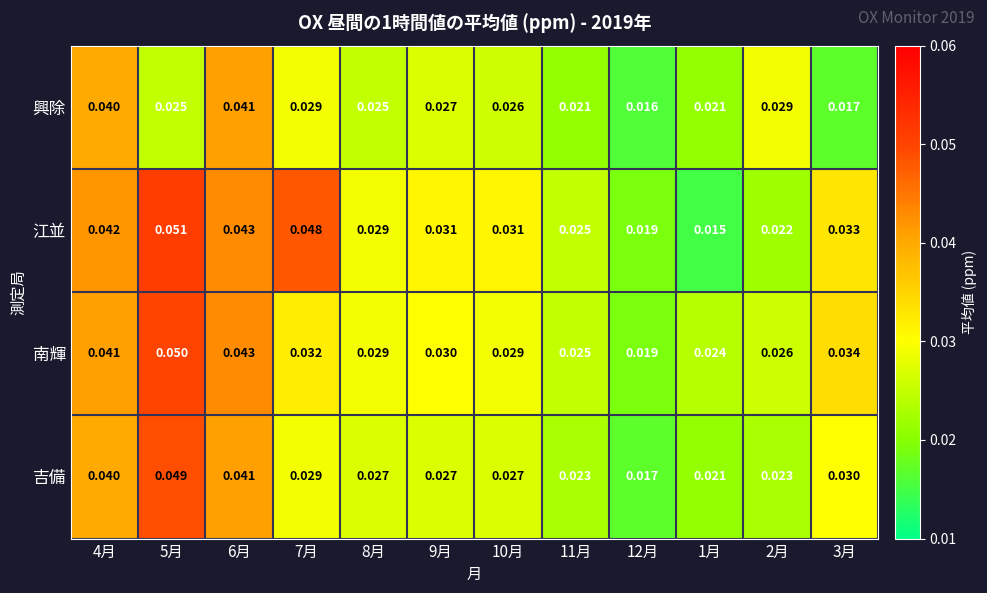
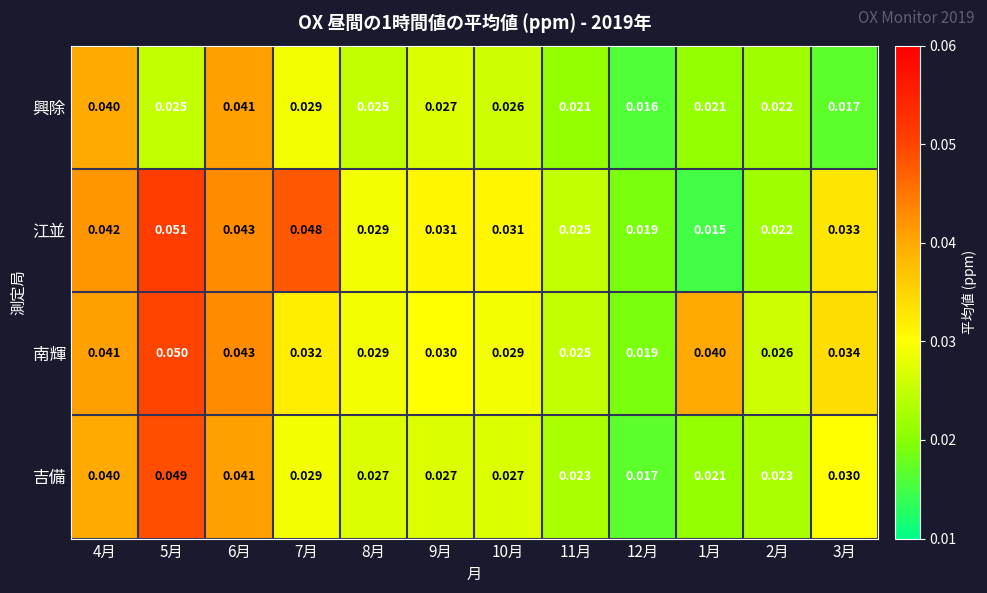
興除, 2月: 0.029 -> 0.022
南輝, 1月: 0.024 -> 0.040
